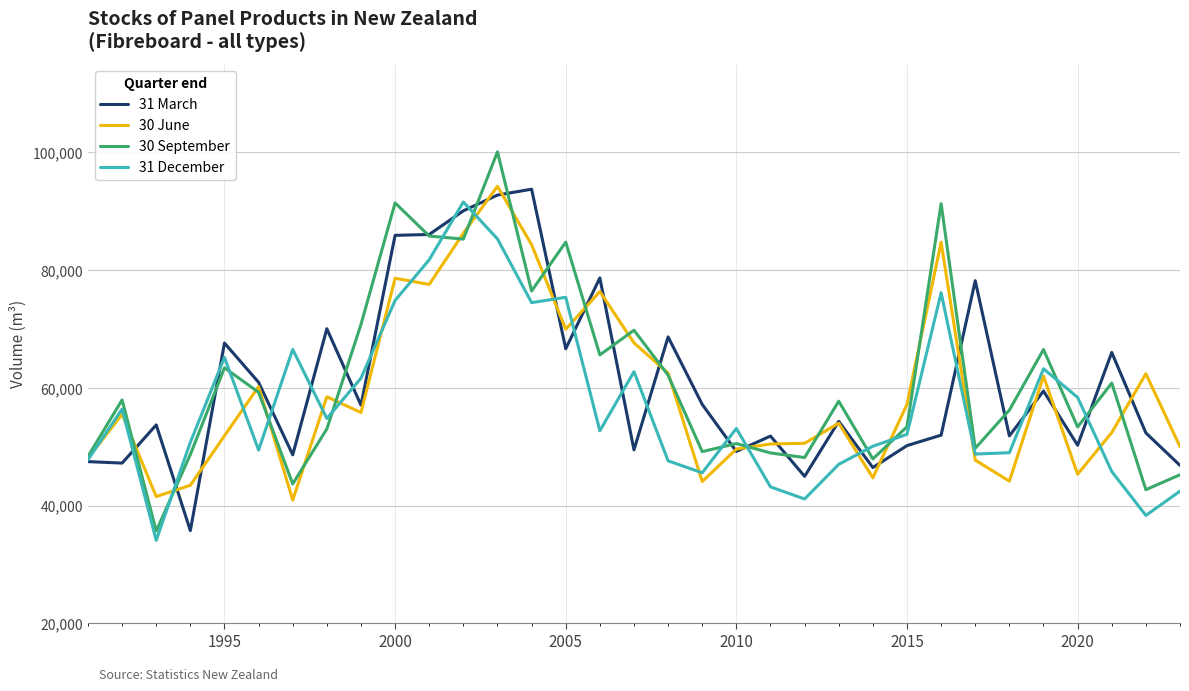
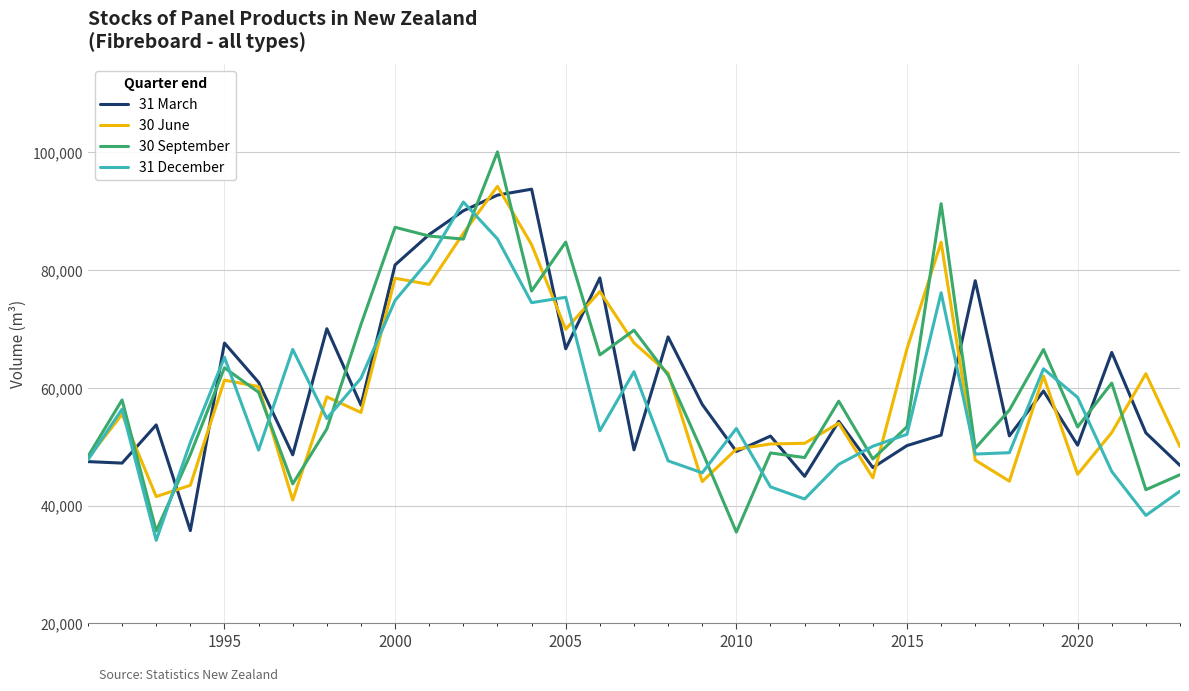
30 June, 1995: 52,000 -> 61,000
31 March, 2000: 86,000 -> 81,000
30 September, 2000: 91,000 -> 87,000
30 September, 2010: 51,000 -> 35,000
30 June, 2015: 57,000 -> 67,000
